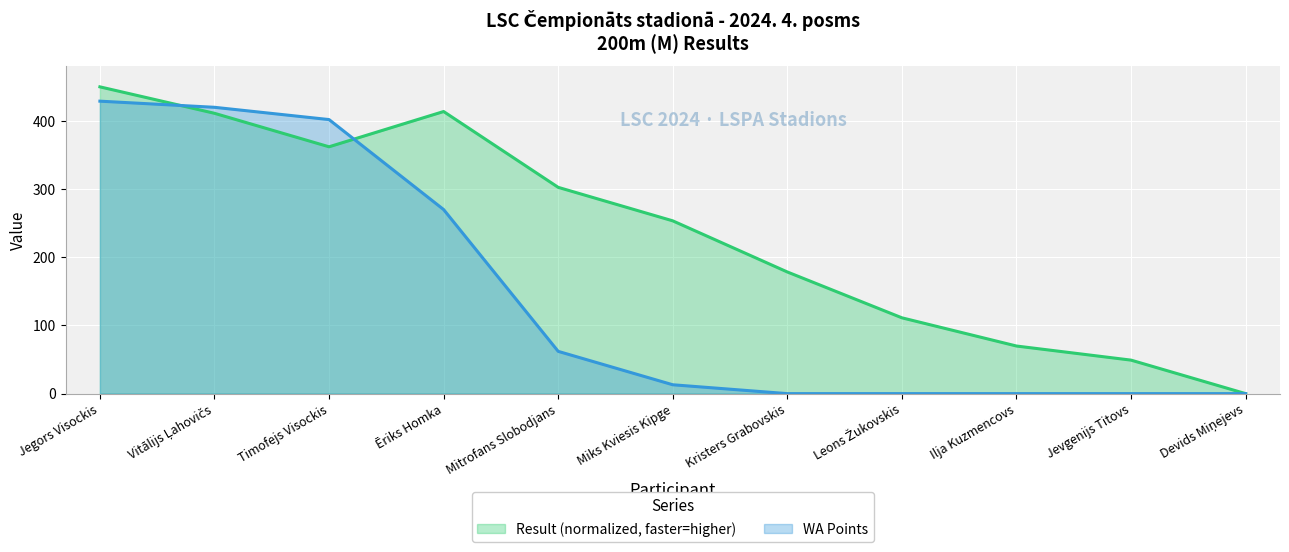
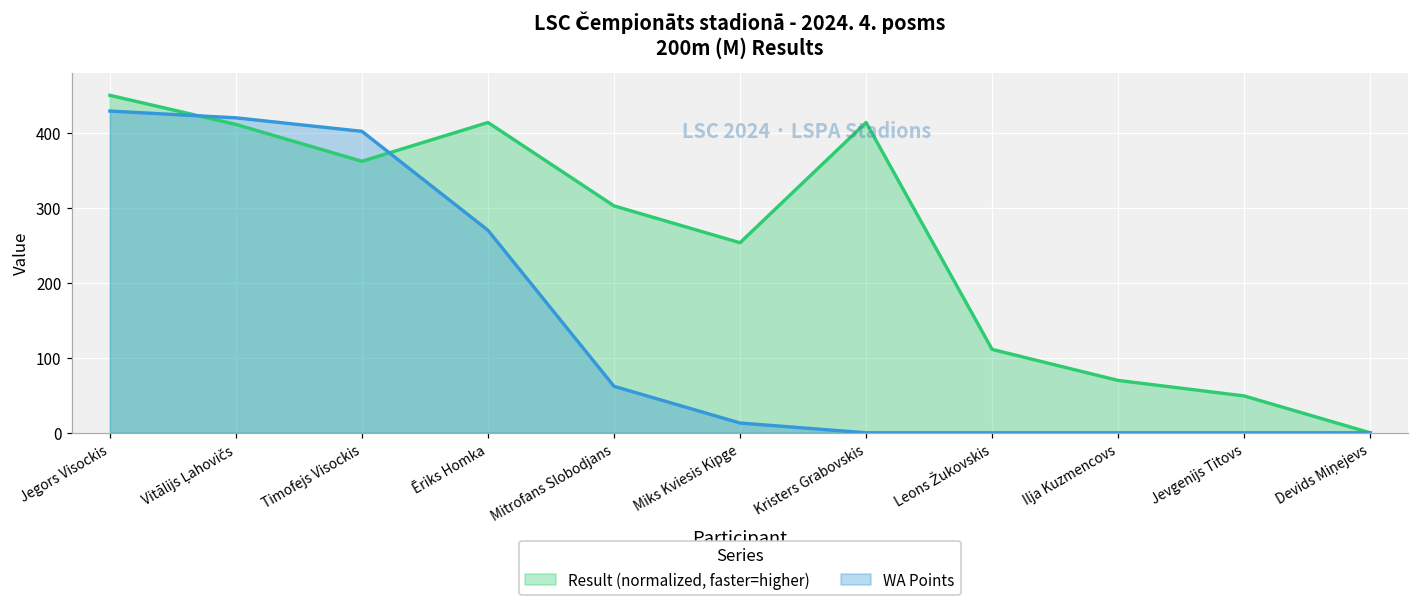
Result (normalized, faster=higher), Kristers Grabovskis: 180 -> 410
